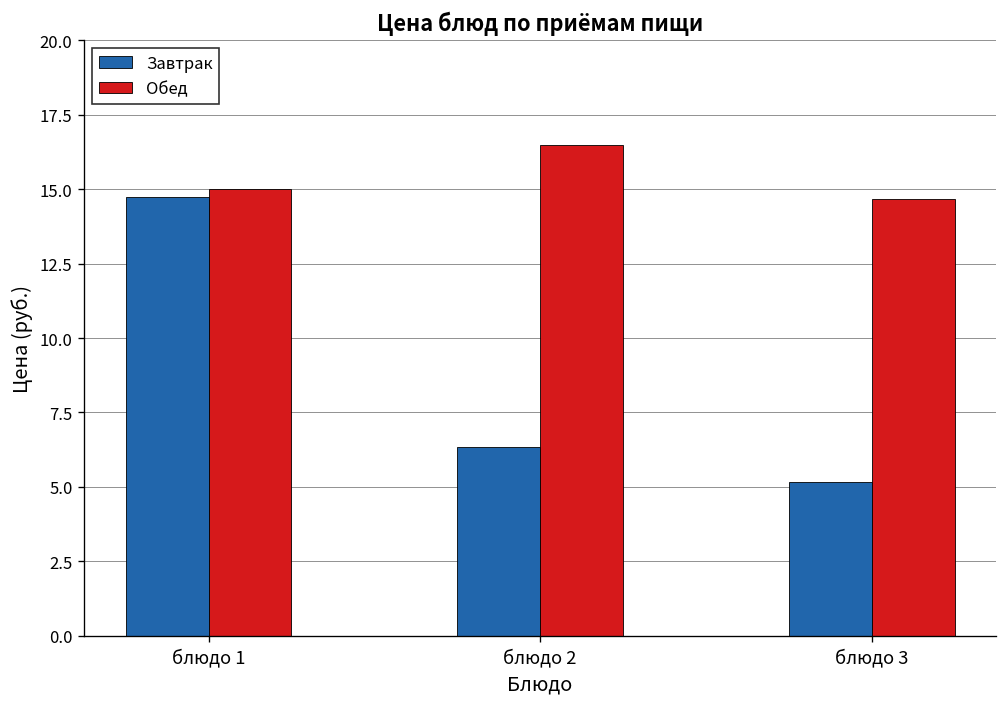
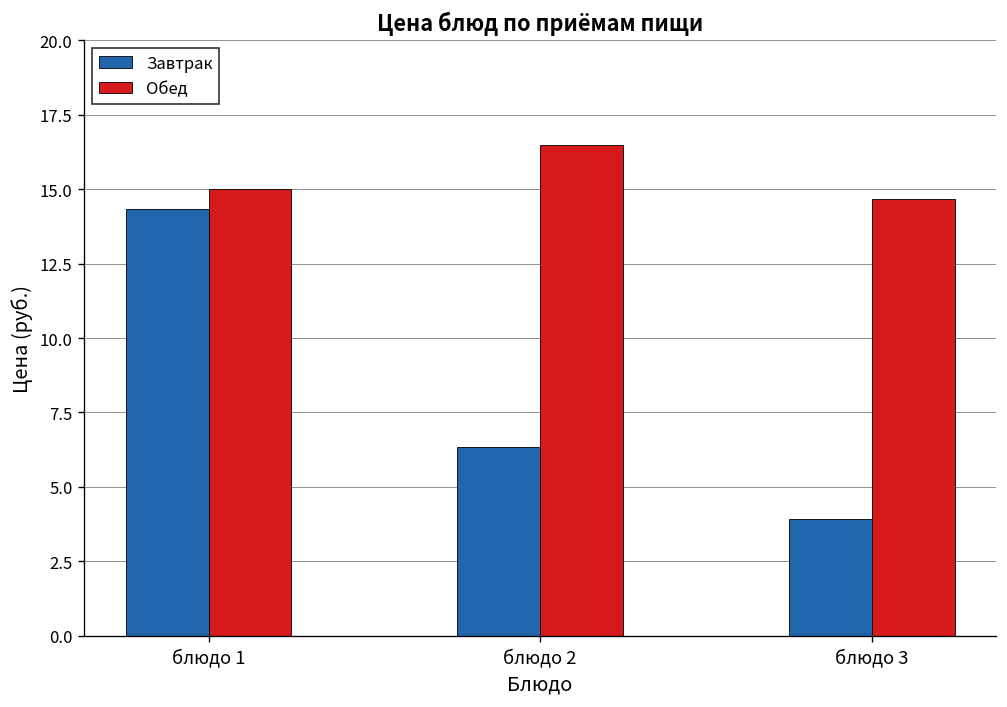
Завтрак, блюдо 1: 14.7 -> 14.3
Завтрак, блюдо 3: 5.2 -> 3.9
